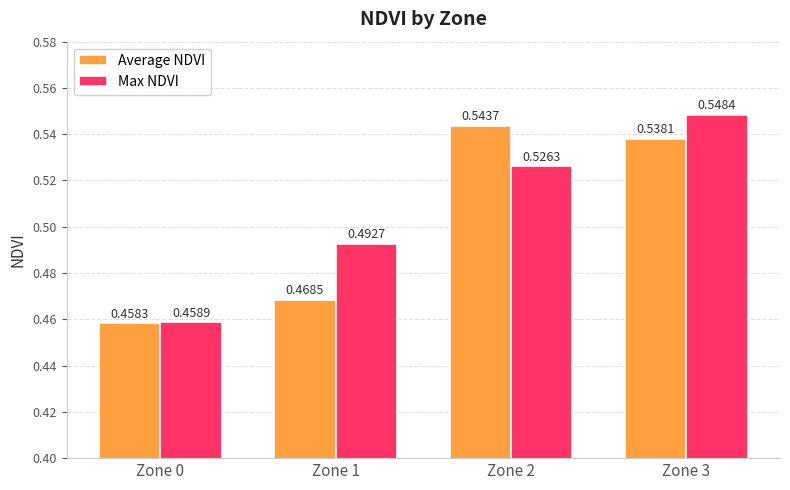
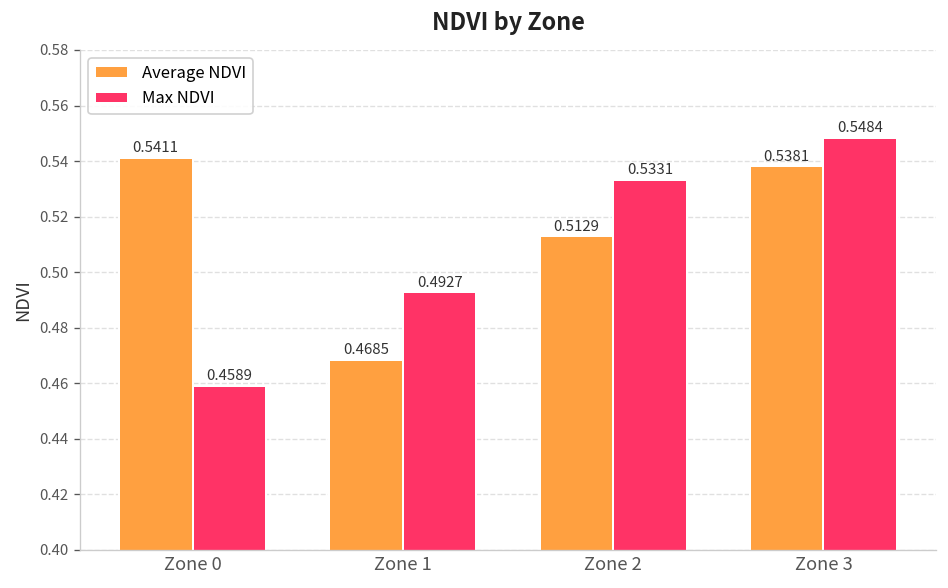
Average NDVI, Zone 0: 0.4583 -> 0.5411
Average NDVI, Zone 2: 0.5437 -> 0.5129
Max NDVI, Zone 2: 0.5263 -> 0.5331
